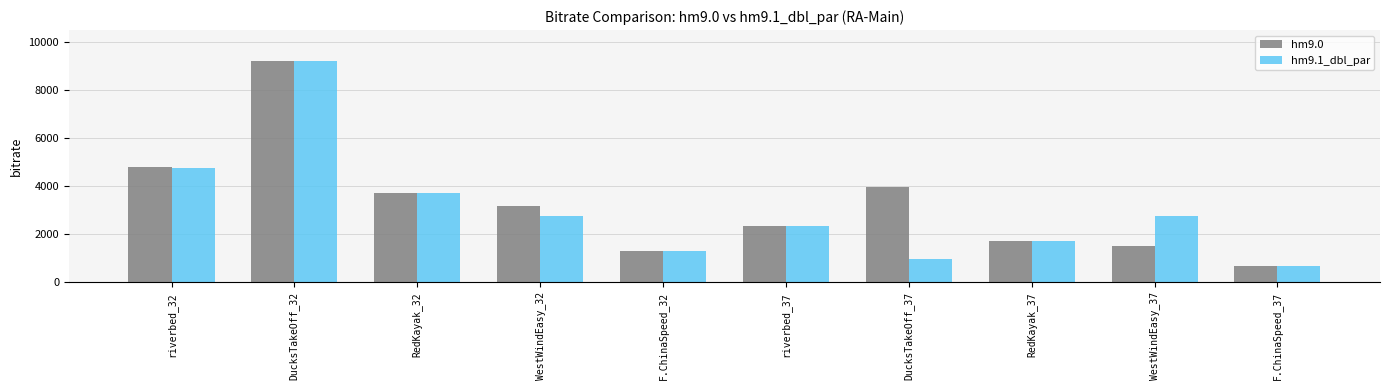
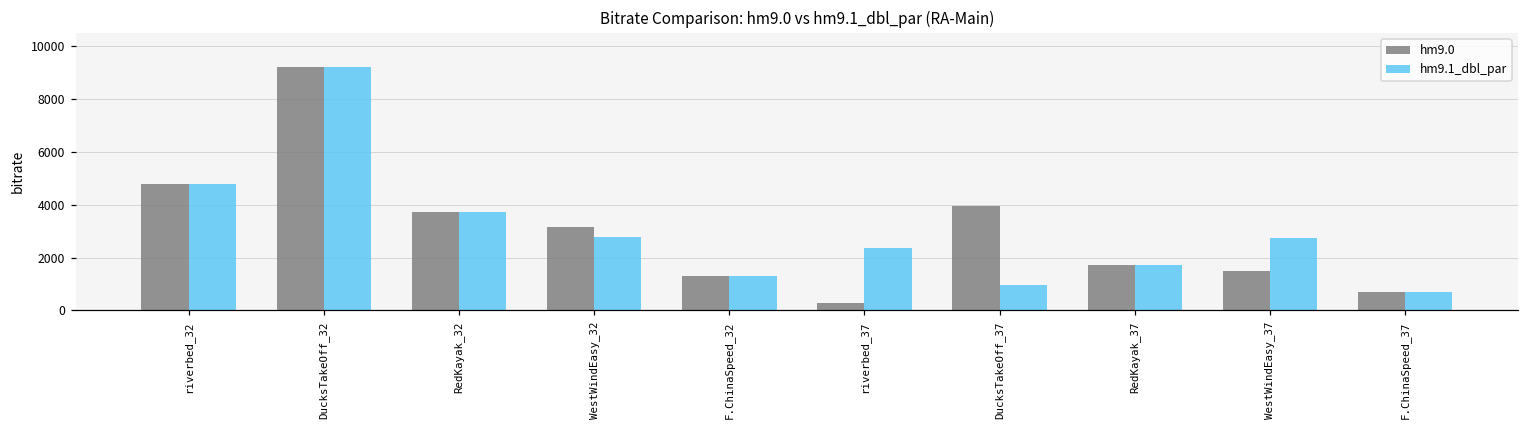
hm9.0, riverbed_37: 2400 -> 300
